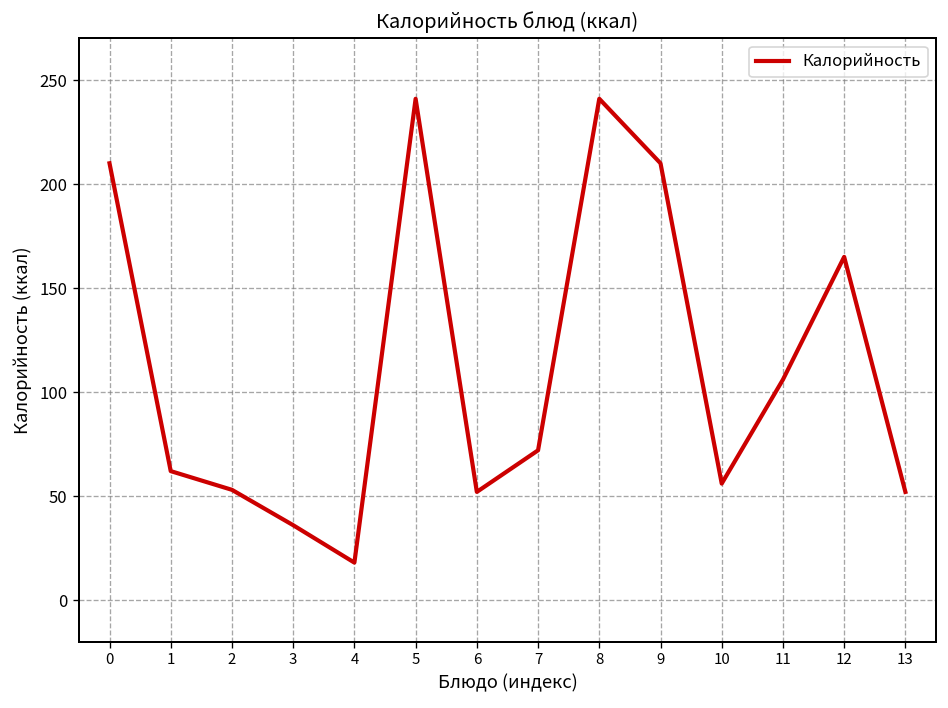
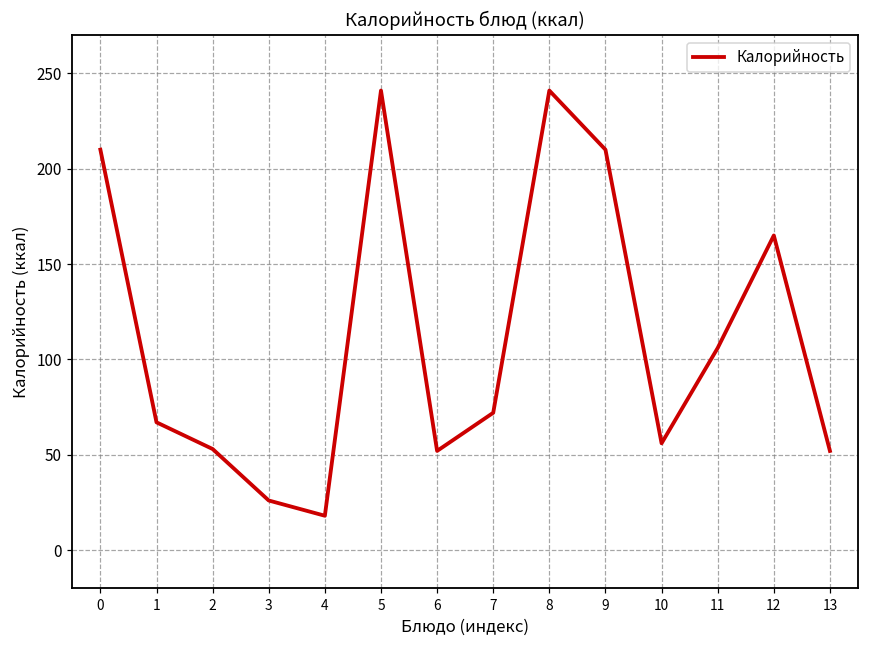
1: 62 -> 67
3: 36 -> 26
